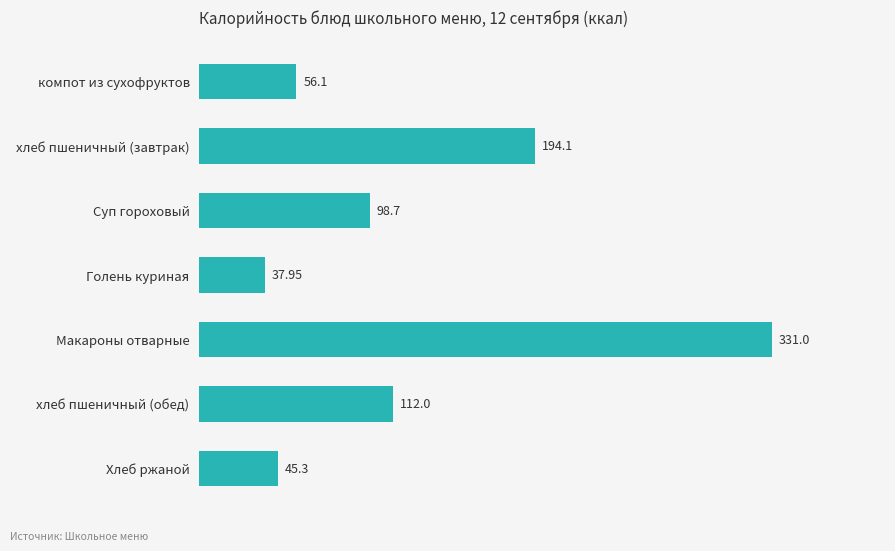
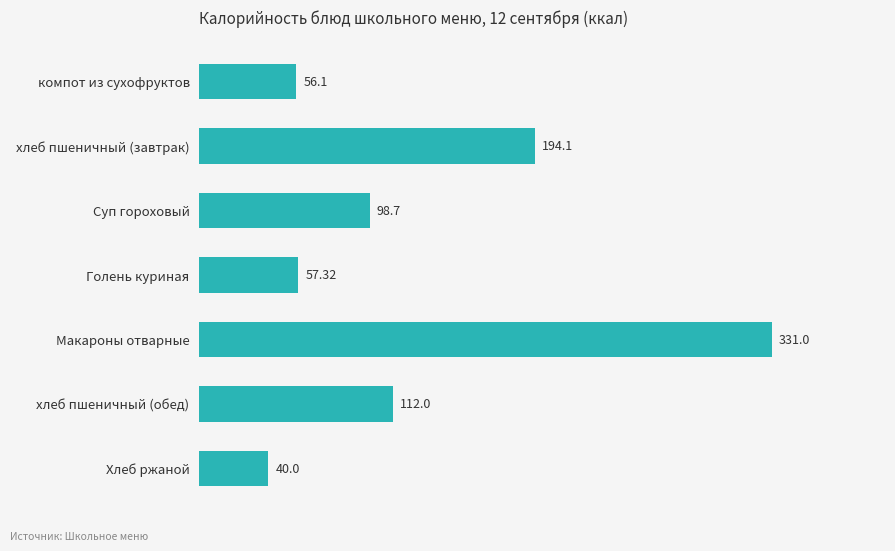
Голень куриная: 37.95 -> 57.32
Хлеб ржаной: 45.3 -> 40.0
